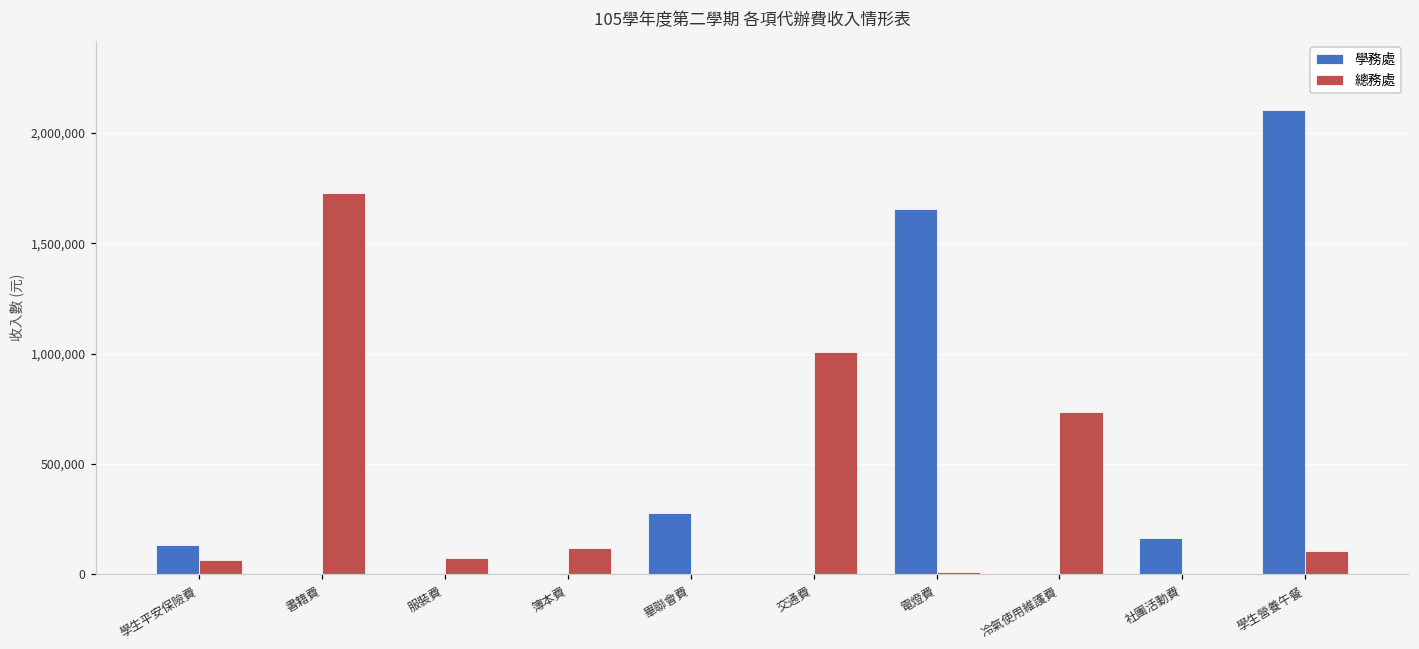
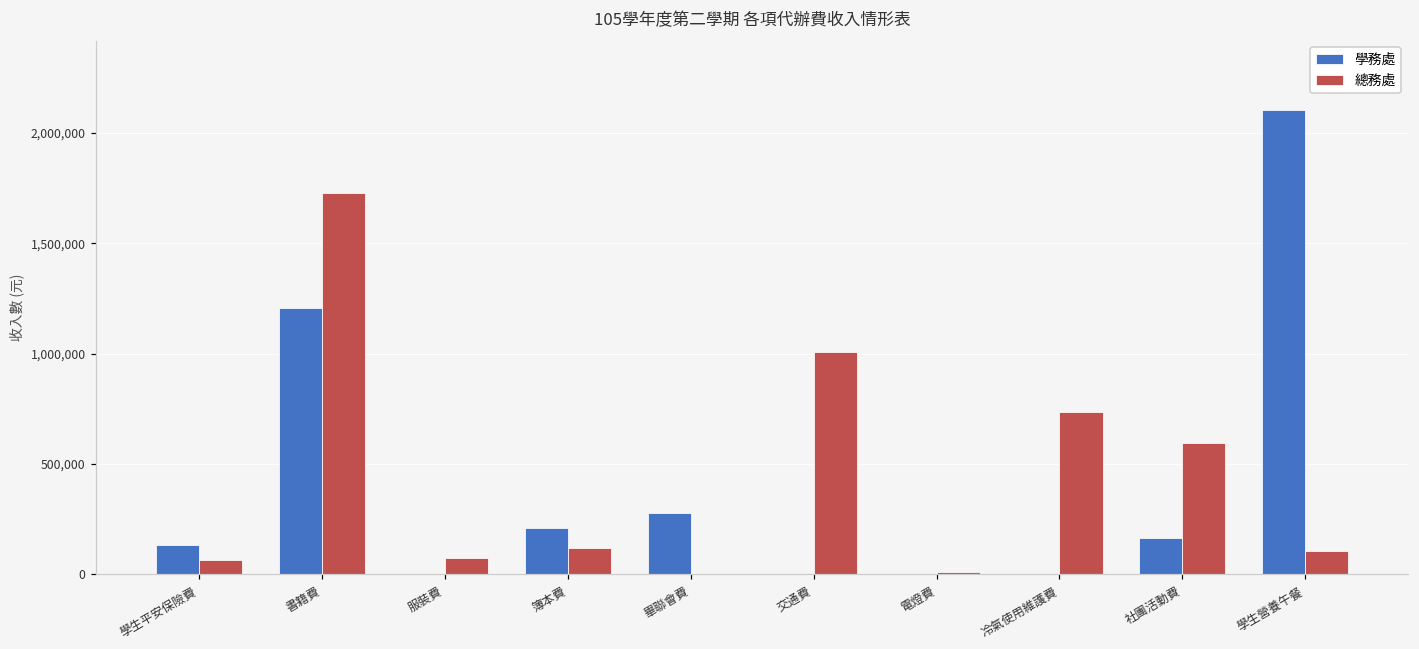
學務處, 書籍費: 0 -> 1,210,000
學務處, 簿本費: 0 -> 210,000
學務處, 電燈費: 1,650,000 -> 0
總務處, 社團活動費: 0 -> 590,000
